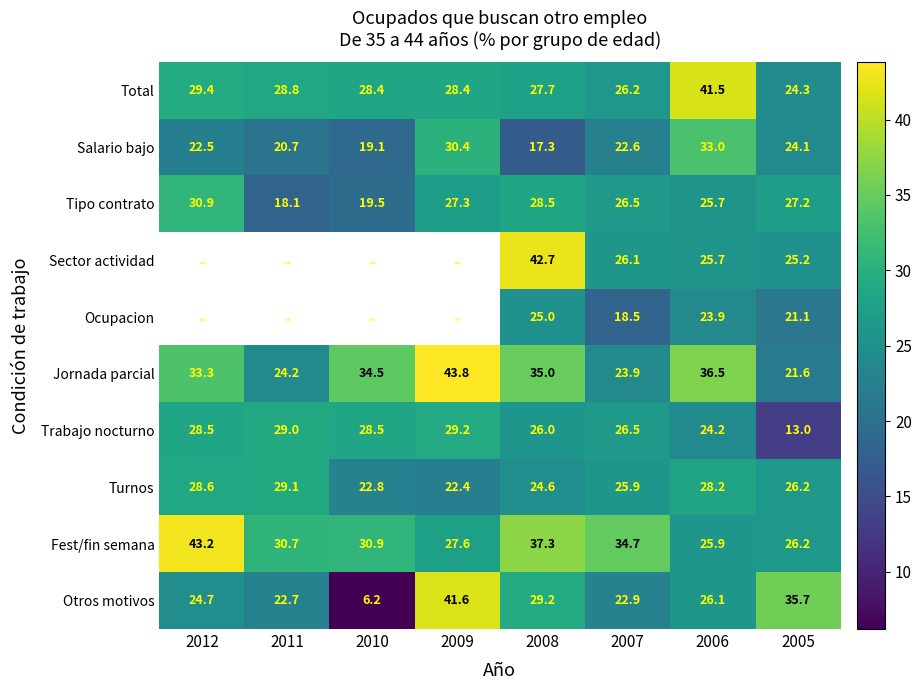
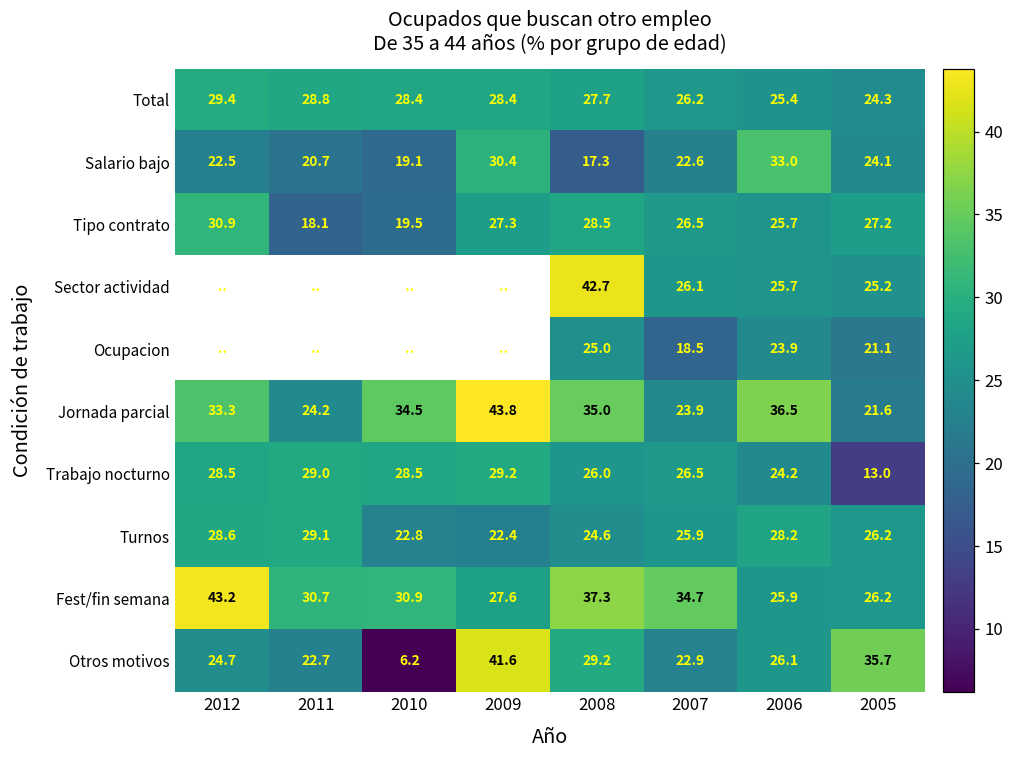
Total, 2006: 41.5 -> 25.4
